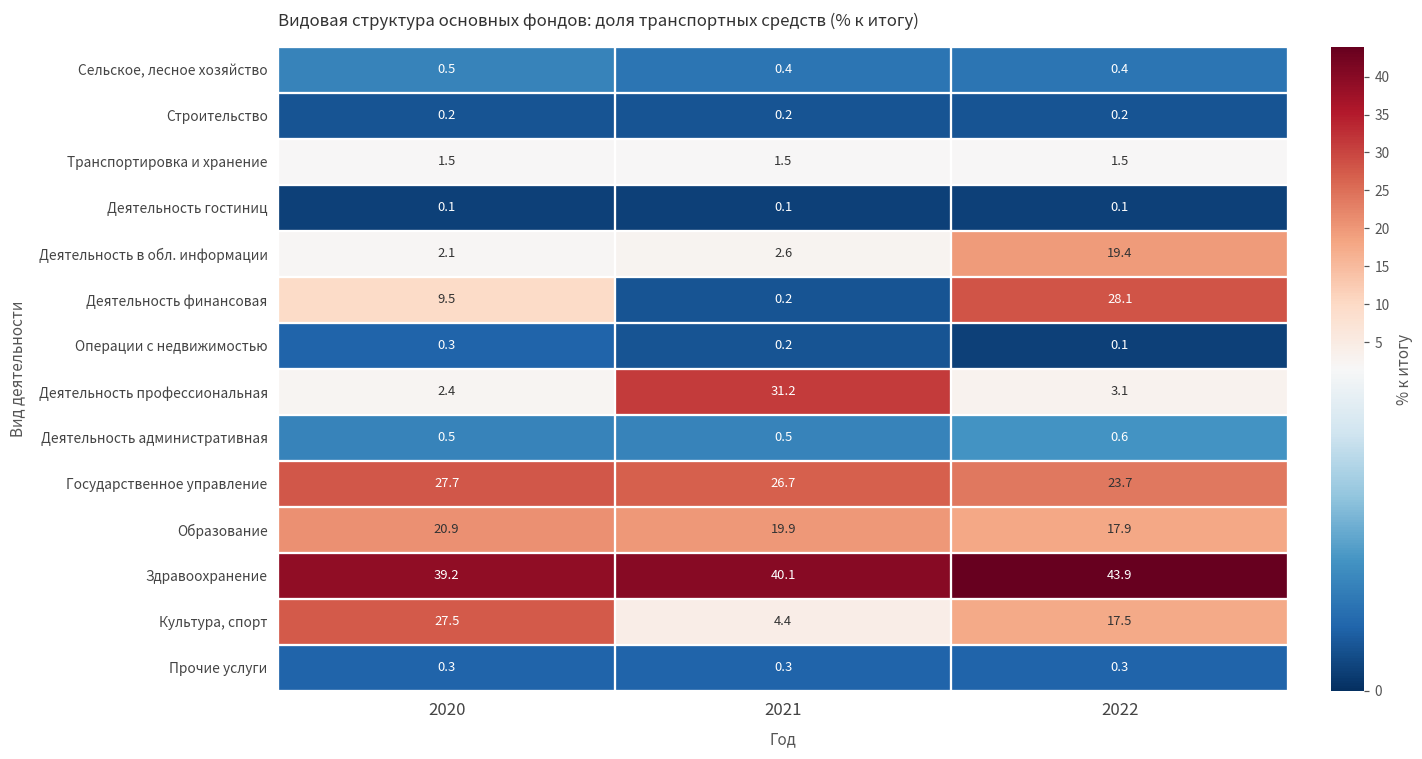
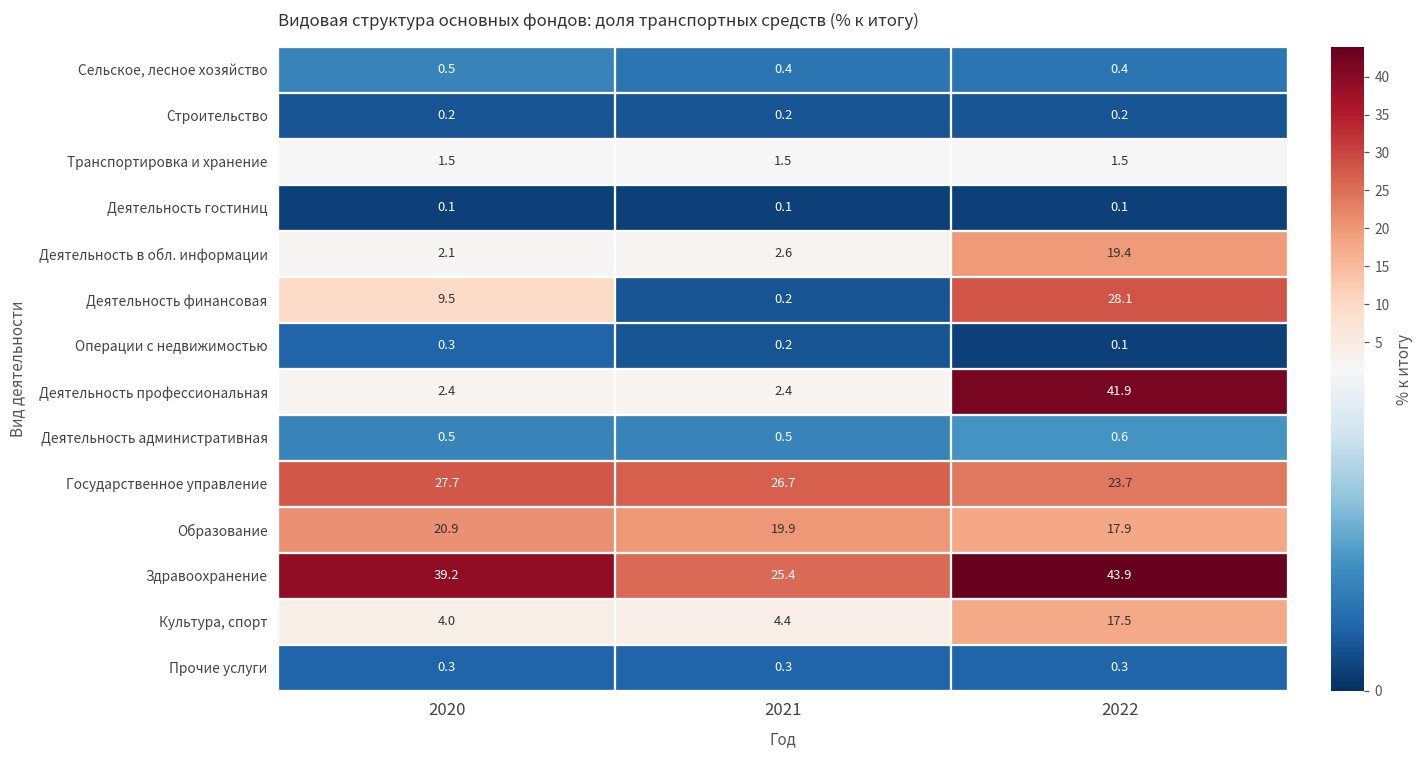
Деятельность профессиональная, 2021: 31.2 -> 2.4
Деятельность профессиональная, 2022: 3.1 -> 41.9
Здравоохранение, 2021: 40.1 -> 25.4
Культура, спорт, 2020: 27.5 -> 4.0
